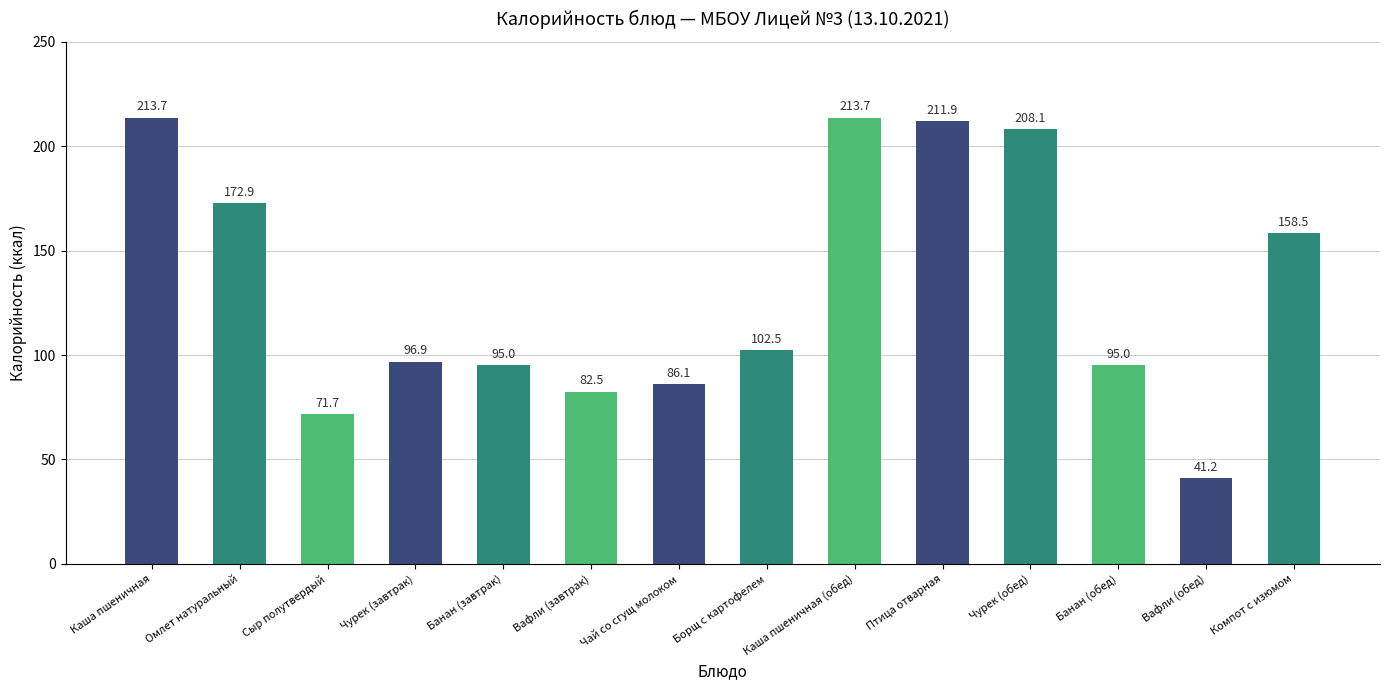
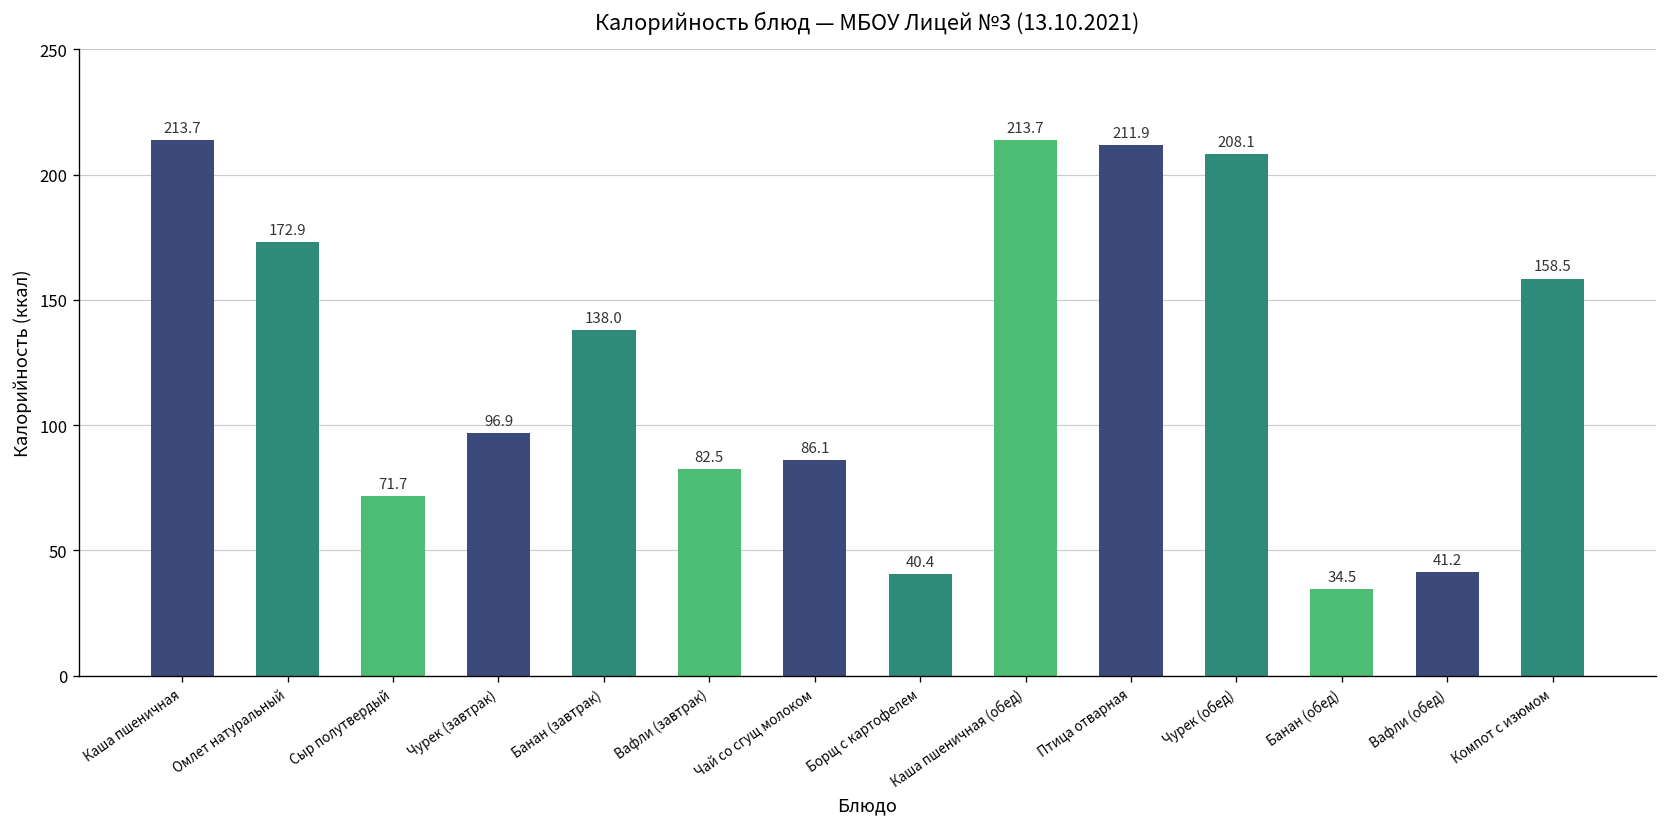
Банан (завтрак): 95.0 -> 138.0
Борщ с картофелем: 102.5 -> 40.4
Банан (обед): 95.0 -> 34.5
